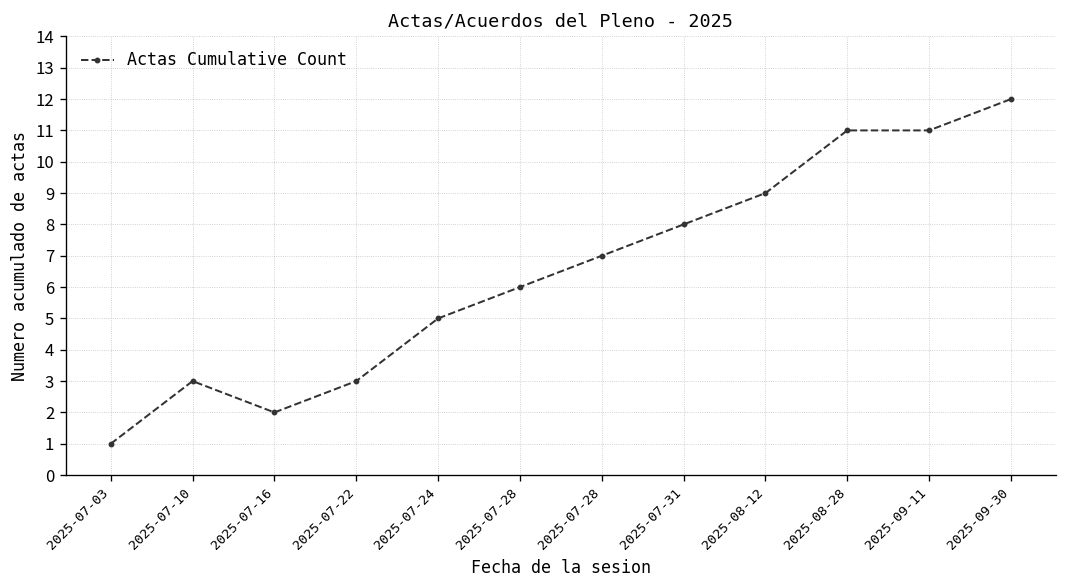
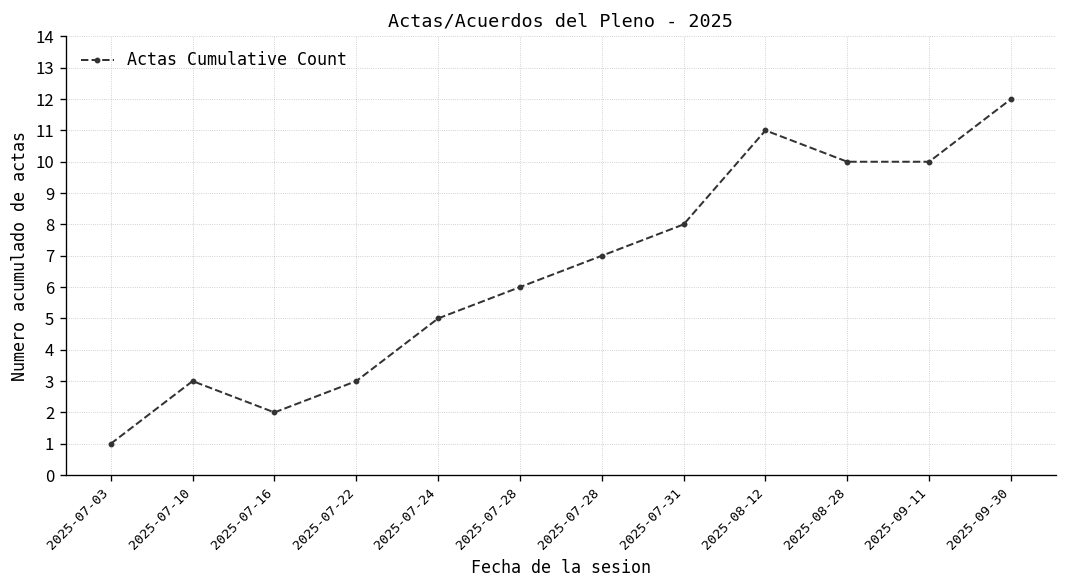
2025-08-12: 9 -> 11
2025-08-28: 11 -> 10
2025-09-11: 11 -> 10
